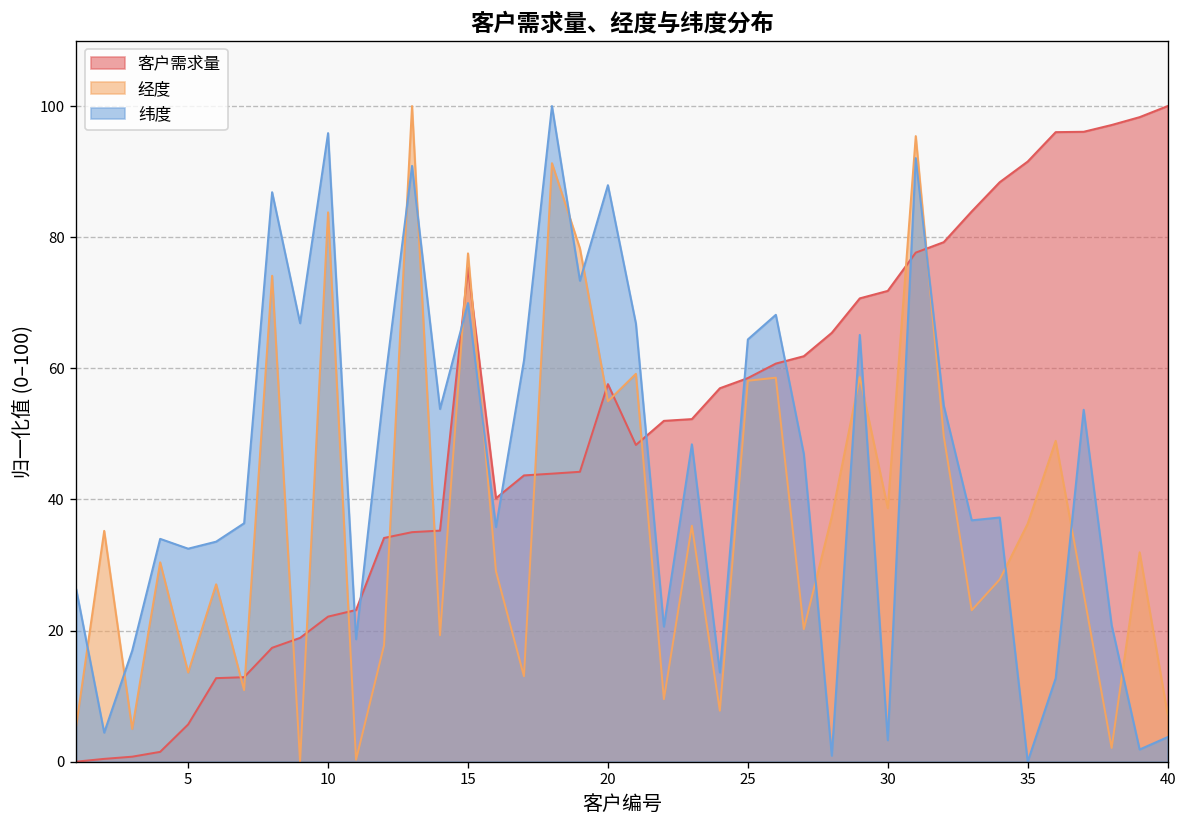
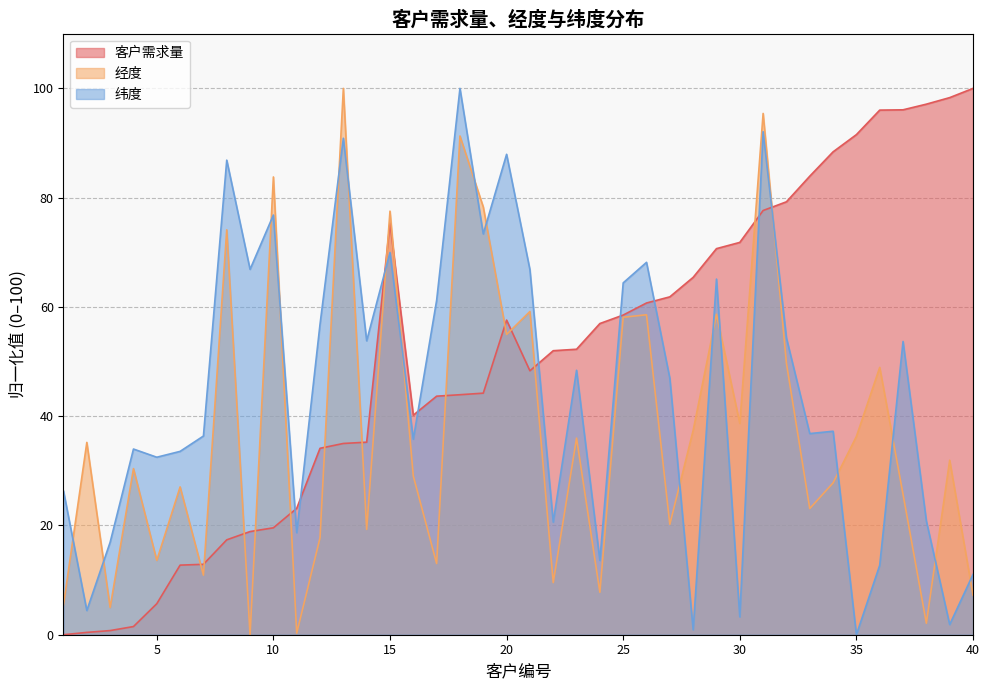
客户需求量, 10: 22 -> 20
纬度, 10: 96 -> 77
纬度, 40: 4 -> 11
